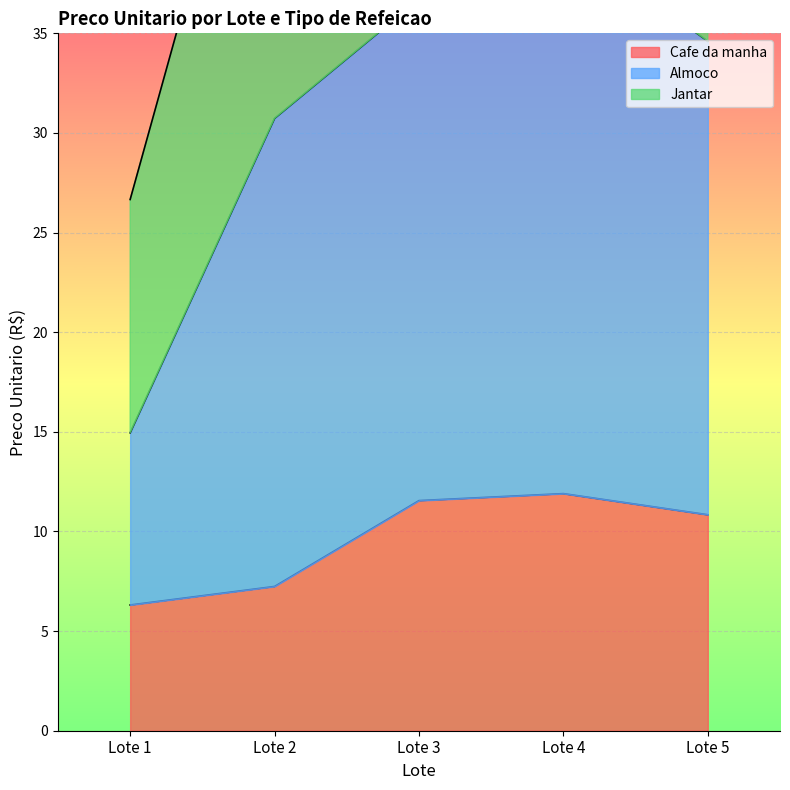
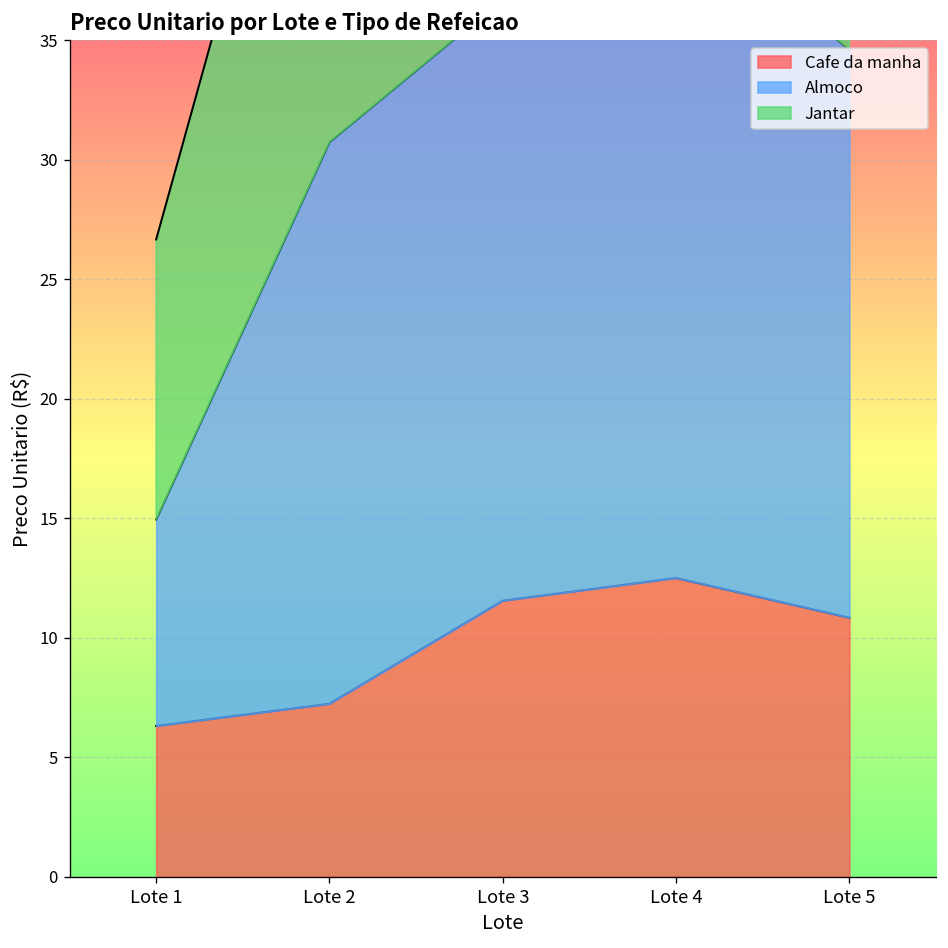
Cafe da manha, Lote 4: 11.9 -> 12.5
